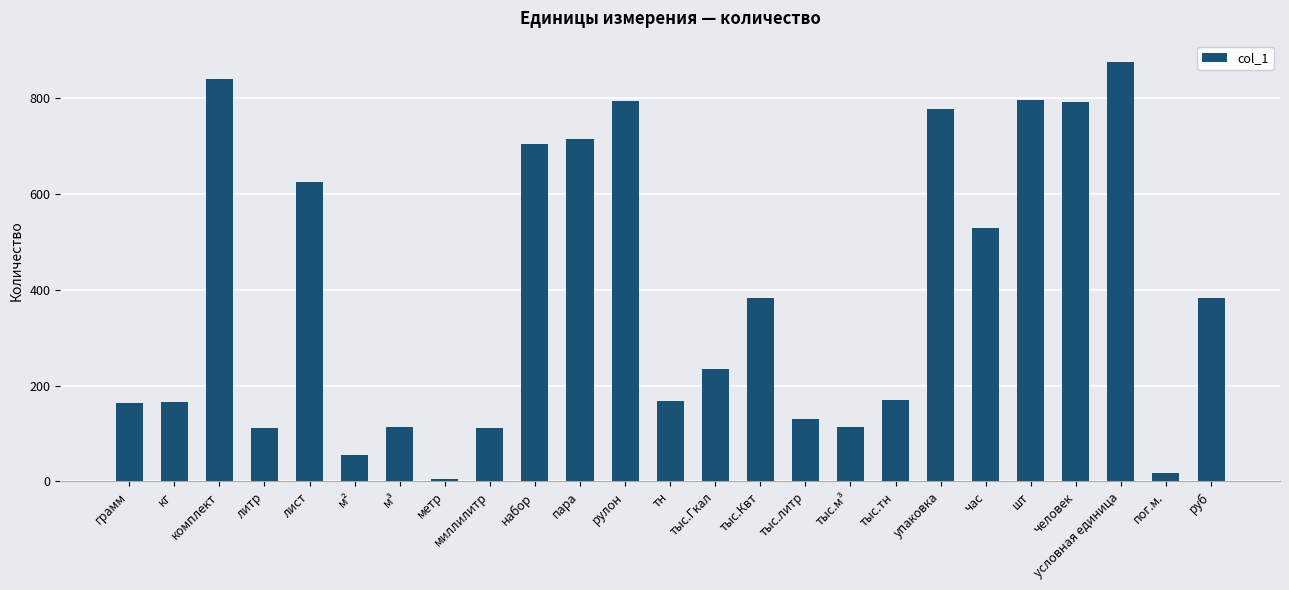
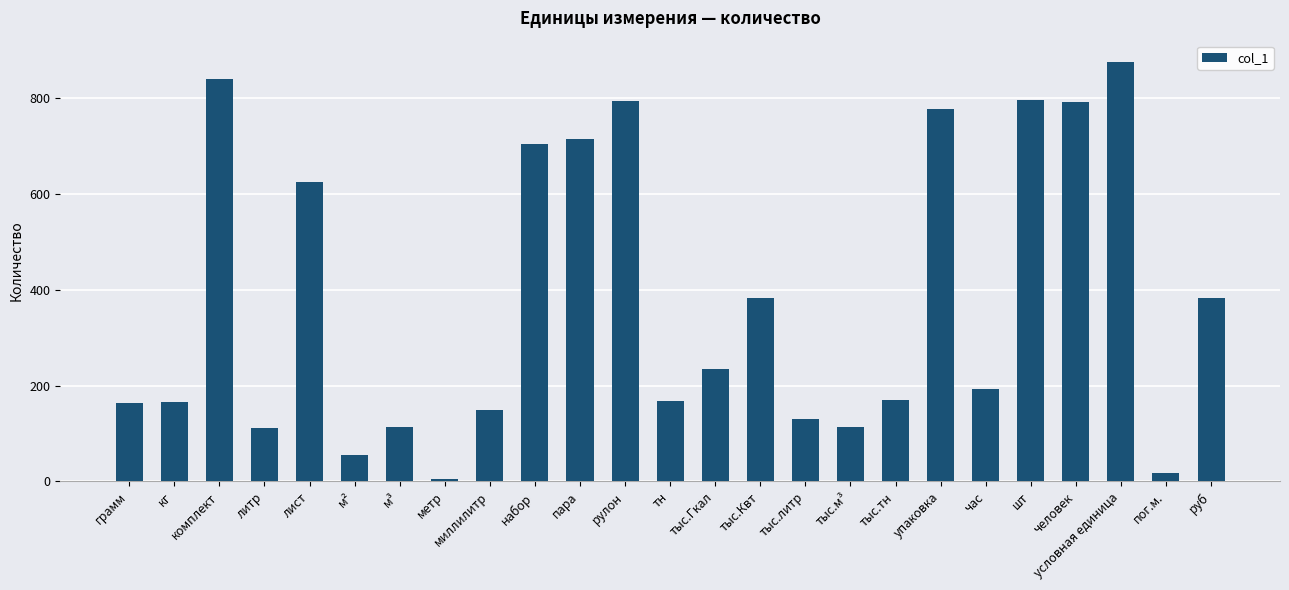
миллилитр: 110 -> 150
час: 530 -> 190
